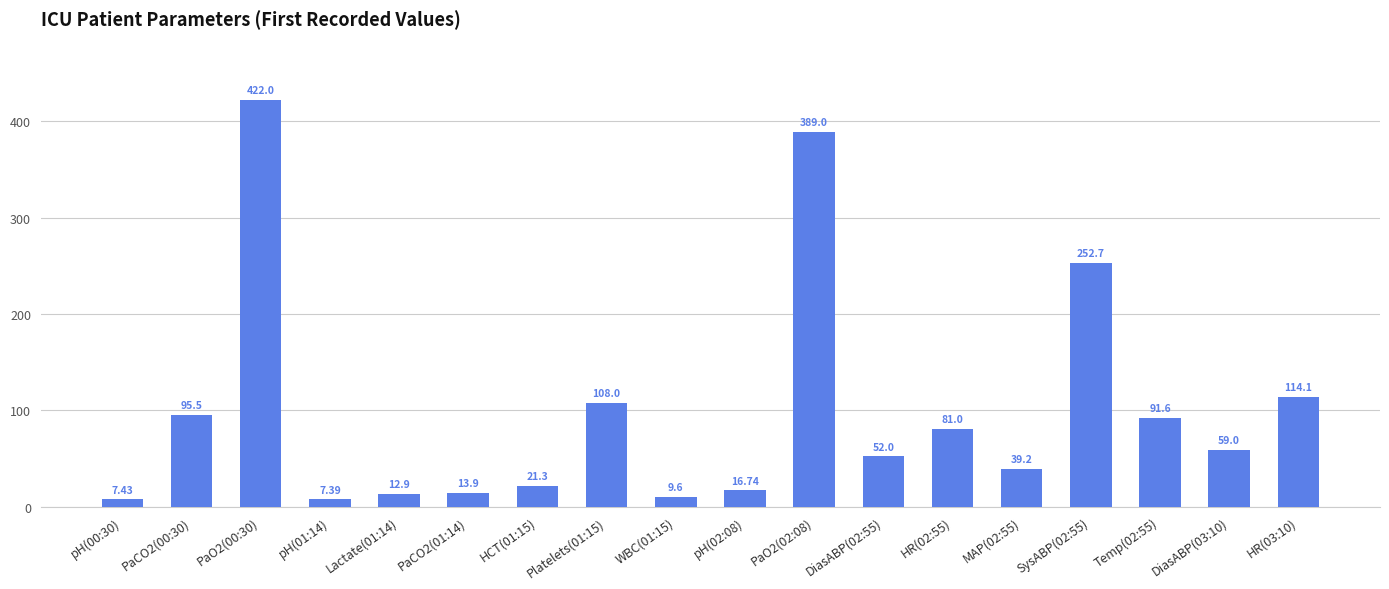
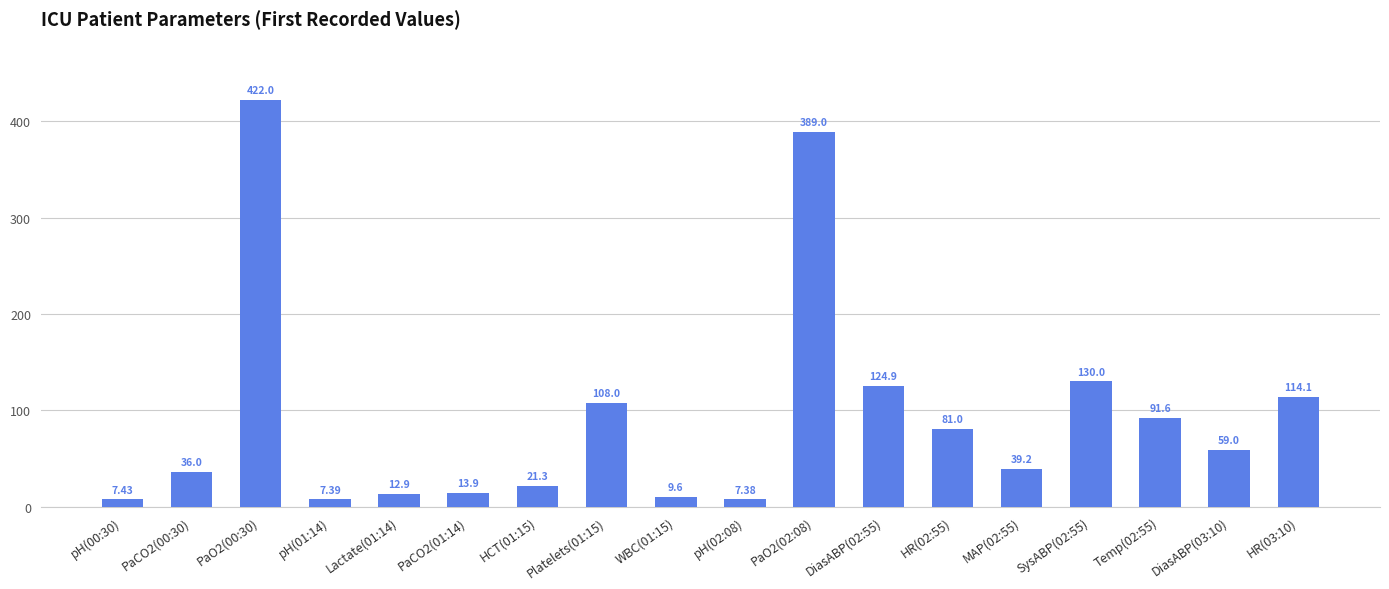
PaCO2(00:30): 95.5 -> 36.0
pH(02:08): 16.74 -> 7.38
DiasABP(02:55): 52.0 -> 124.9
SysABP(02:55): 252.7 -> 130.0
